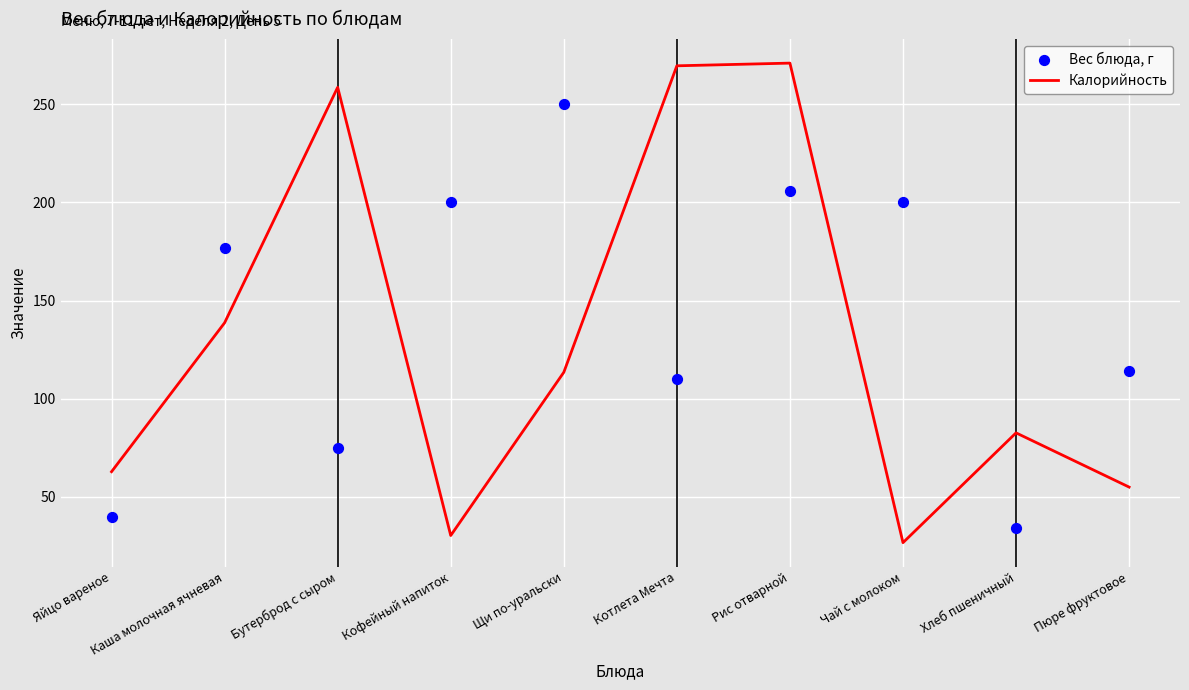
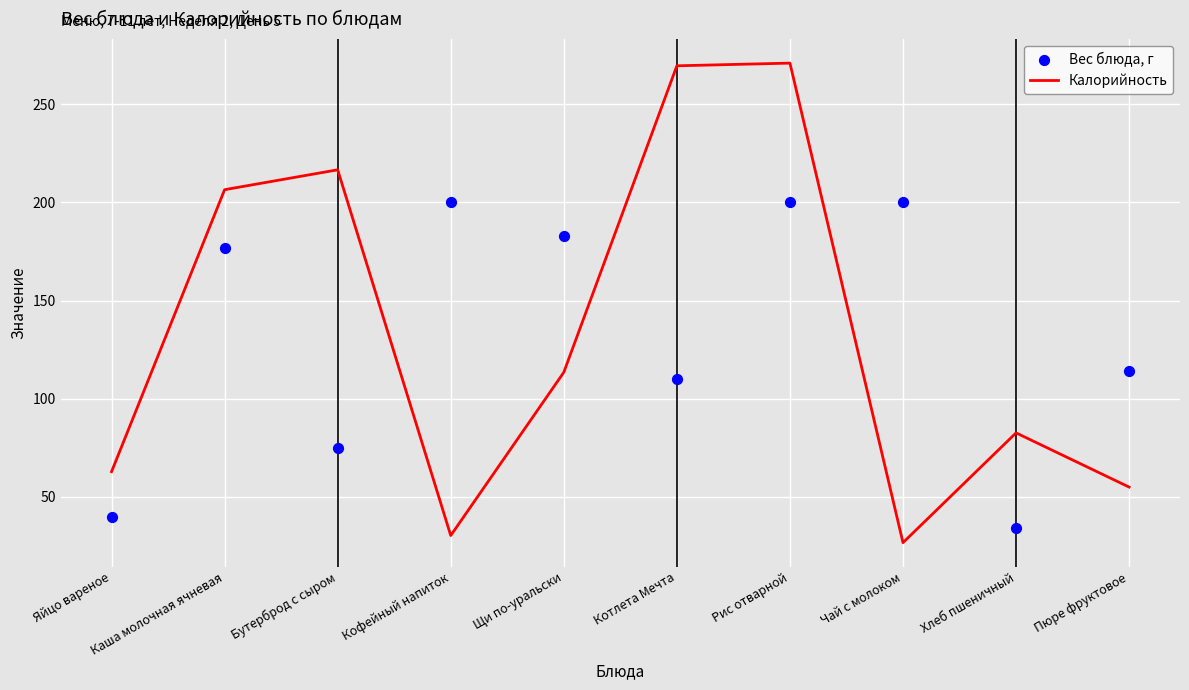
Калорийность, Каша молочная ячневая: 139 -> 207
Калорийность, Бутерброд с сыром: 259 -> 217
Вес блюда, г, Щи по-уральски: 250 -> 183
Вес блюда, г, Рис отварной: 206 -> 200
